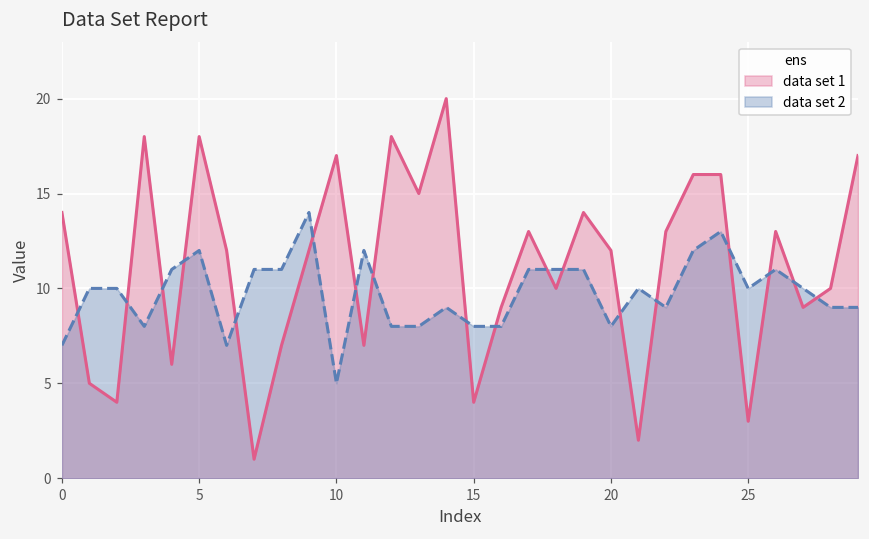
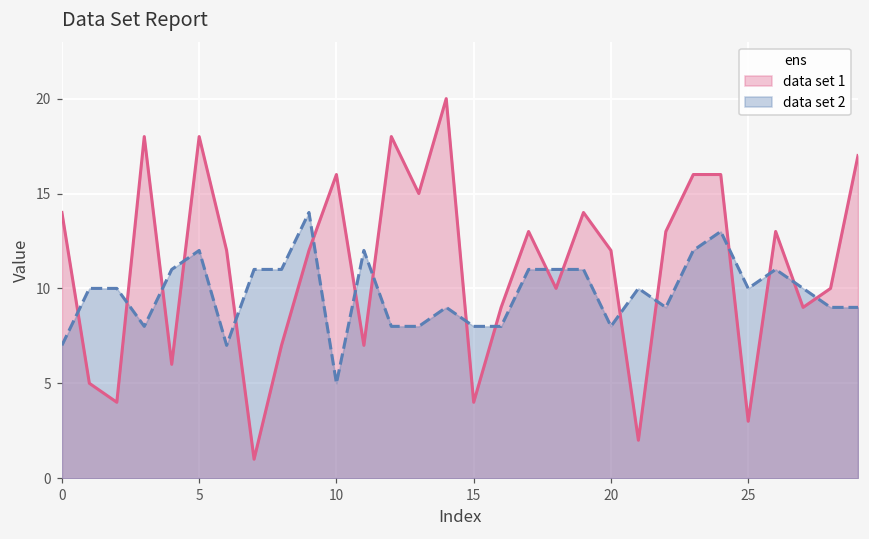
data set 1, 10: 17 -> 16
